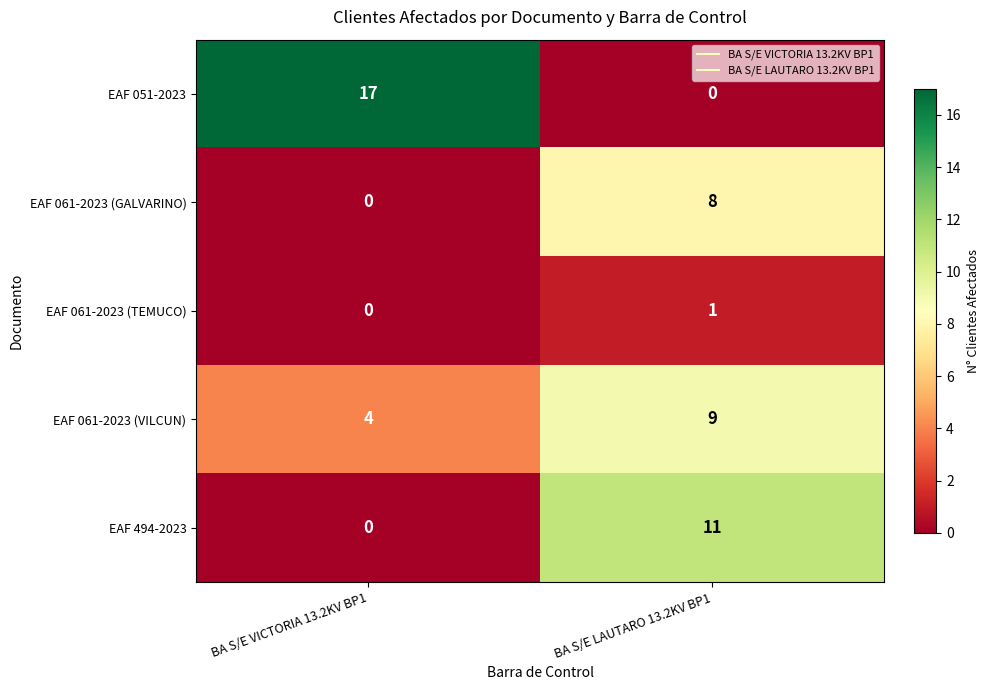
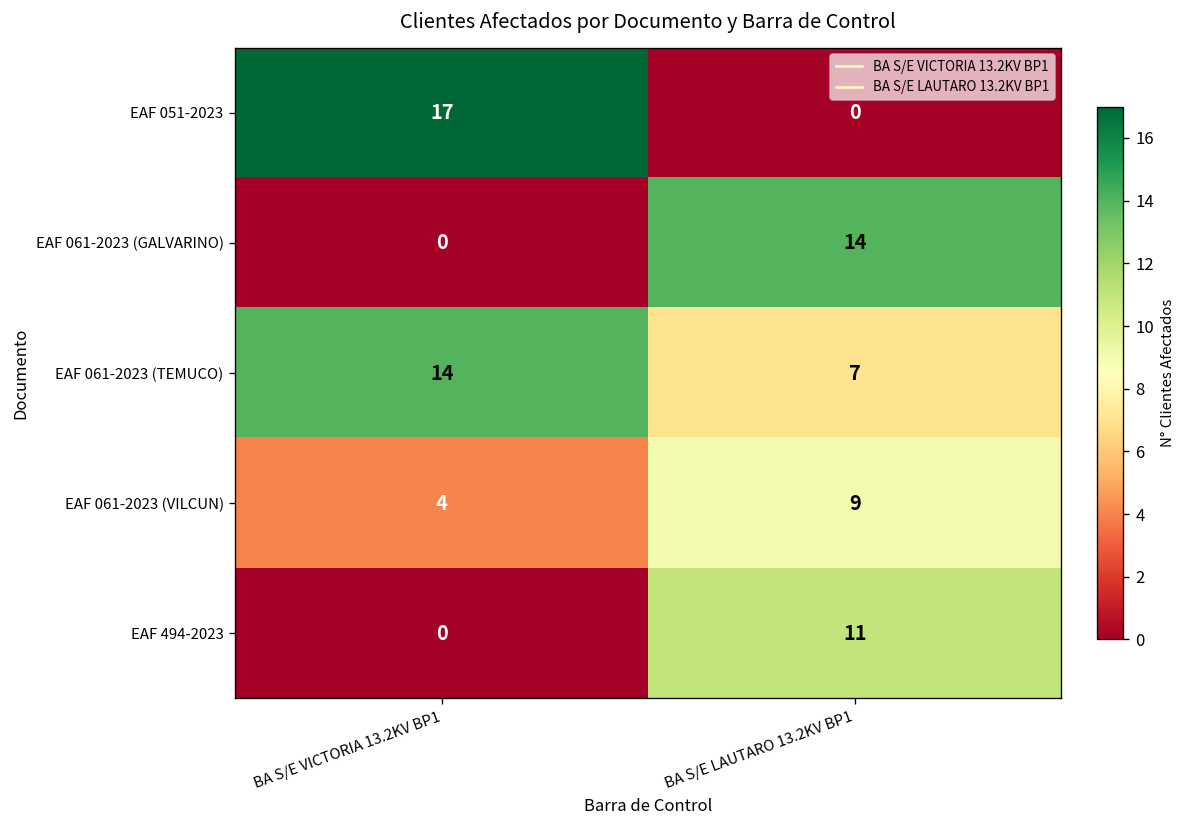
EAF 061-2023 (GALVARINO), BA S/E LAUTARO 13.2KV BP1: 8 -> 14
EAF 061-2023 (TEMUCO), BA S/E VICTORIA 13.2KV BP1: 0 -> 14
EAF 061-2023 (TEMUCO), BA S/E LAUTARO 13.2KV BP1: 1 -> 7
